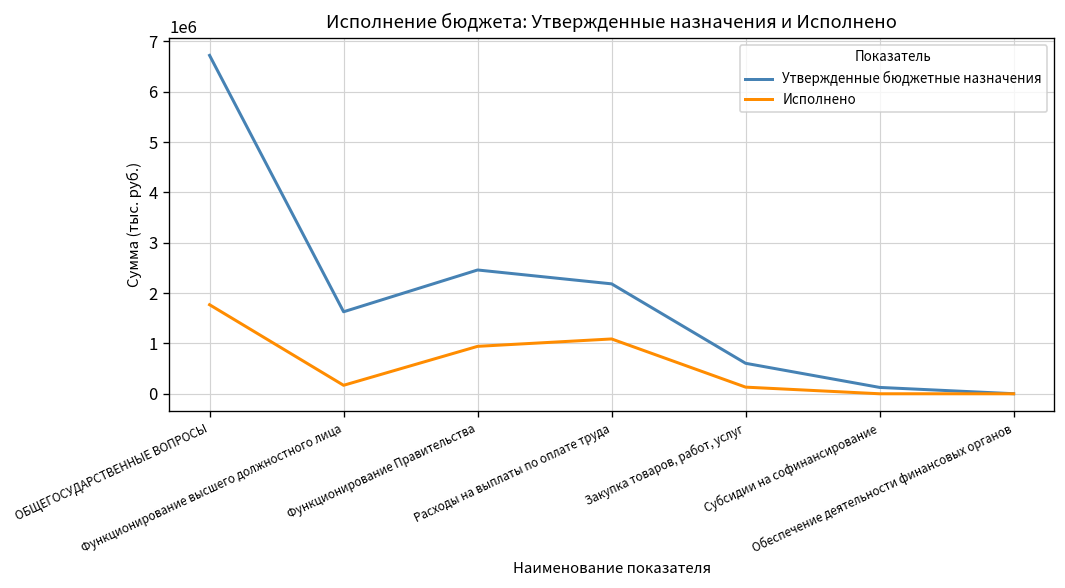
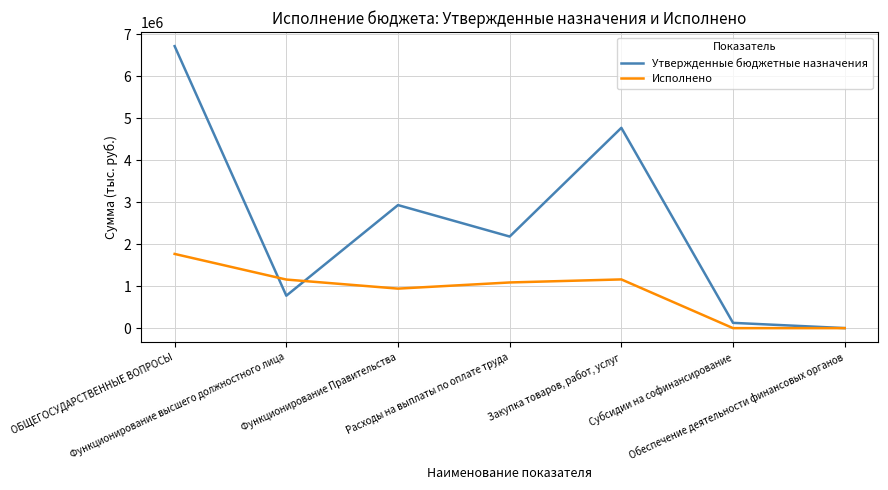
Утвержденные бюджетные назначения, Функционирование высшего должностного лица: 1600000 -> 800000
Исполнено, Функционирование высшего должностного лица: 200000 -> 1200000
Утвержденные бюджетные назначения, Функционирование Правительства: 2500000 -> 2900000
Утвержденные бюджетные назначения, Закупка товаров, работ, услуг: 600000 -> 4800000
Исполнено, Закупка товаров, работ, услуг: 100000 -> 1200000
